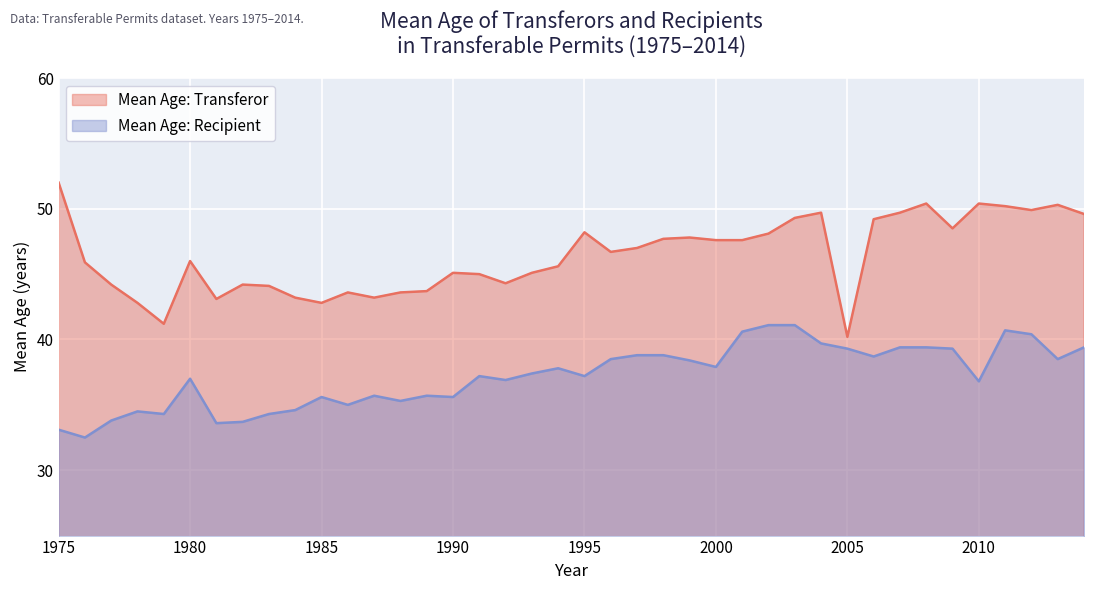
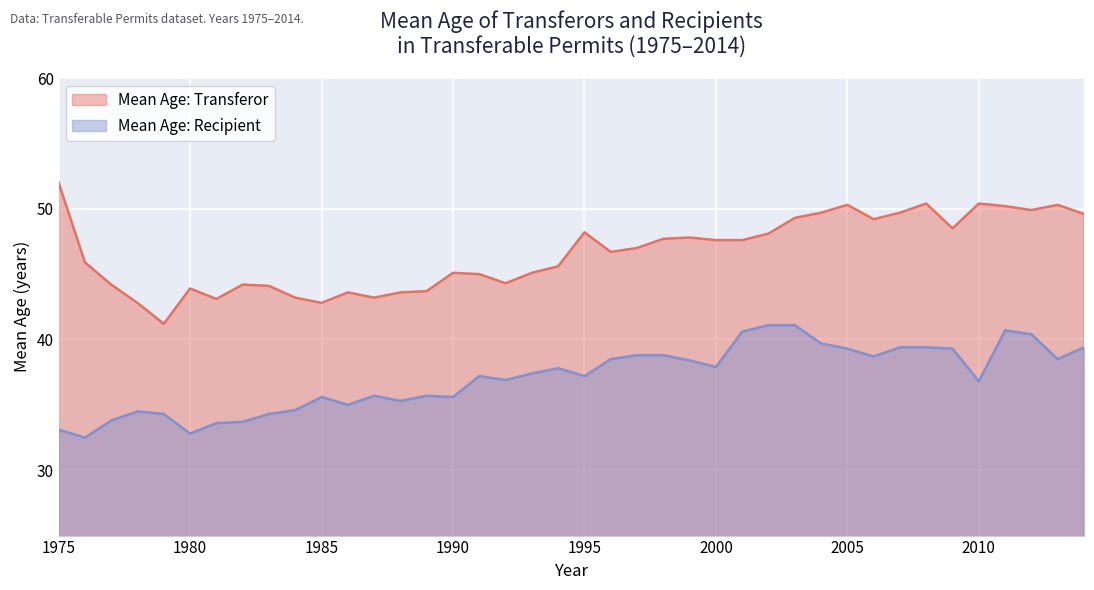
Mean Age: Transferor, 1980: 46.0 -> 43.9
Mean Age: Recipient, 1980: 37.0 -> 32.8
Mean Age: Transferor, 2005: 40.2 -> 50.3
